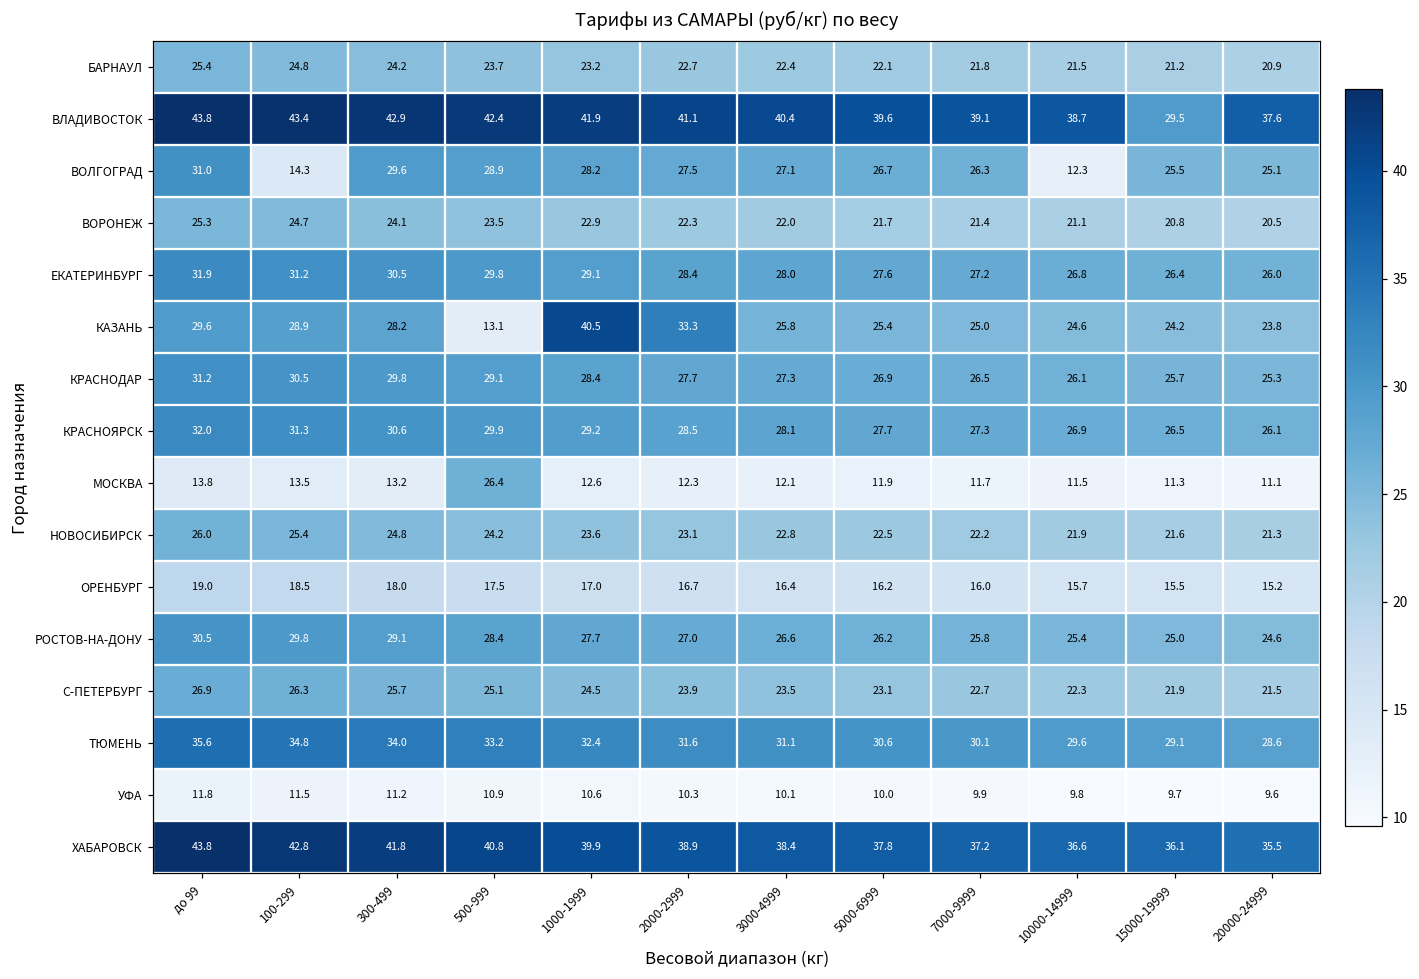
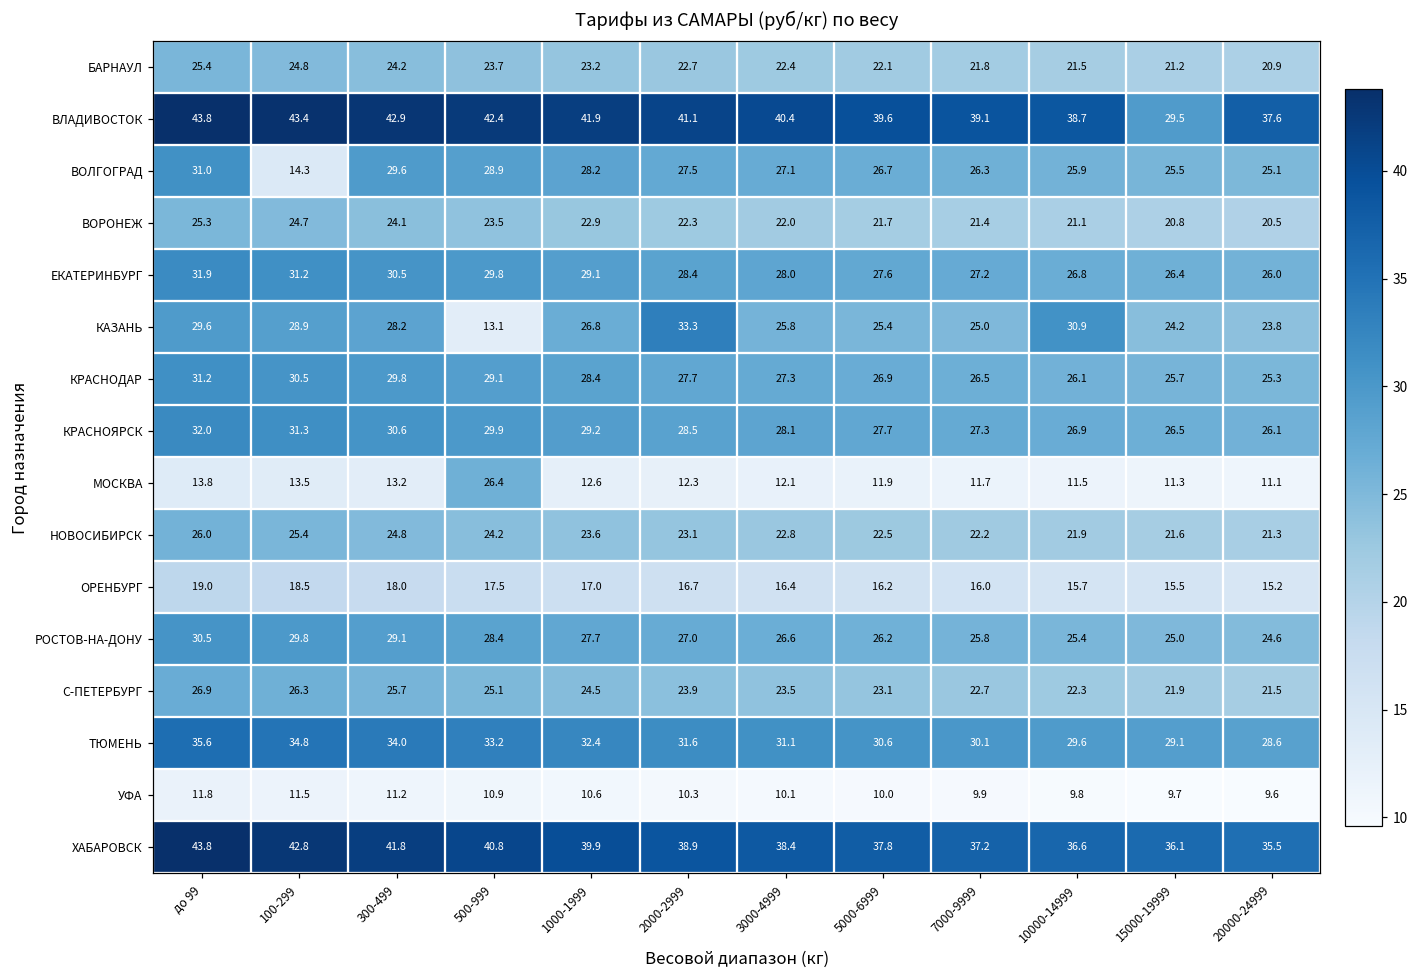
ВОЛГОГРАД, 10000-14999: 12.3 -> 25.9
КАЗАНЬ, 1000-1999: 40.5 -> 26.8
КАЗАНЬ, 10000-14999: 24.6 -> 30.9
